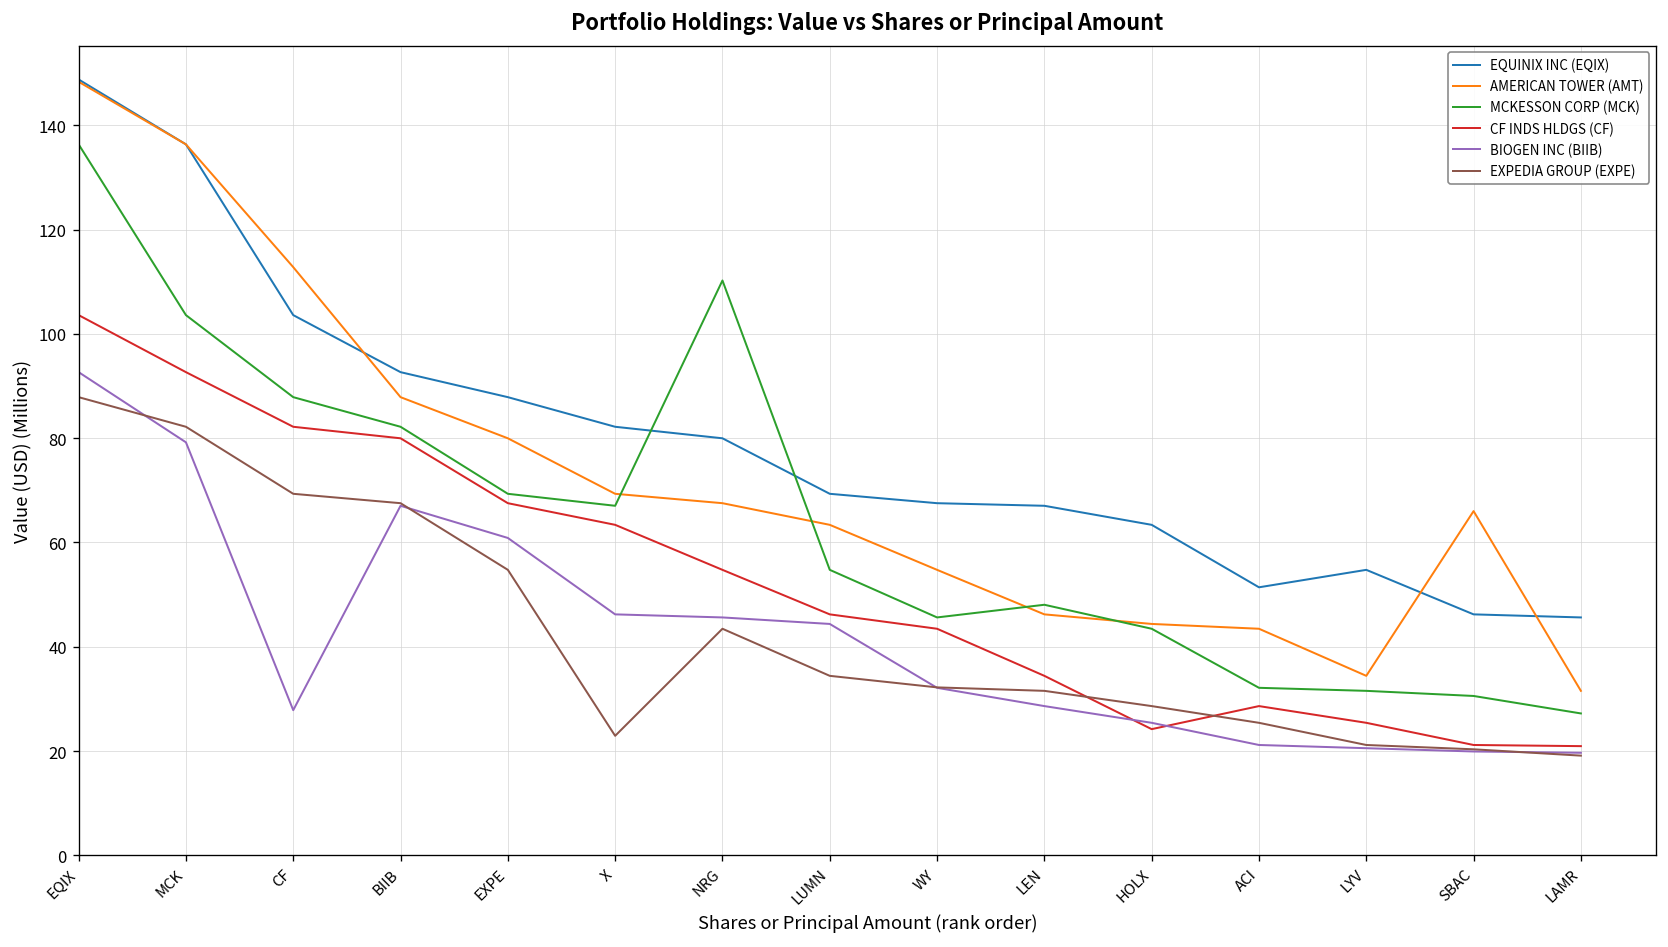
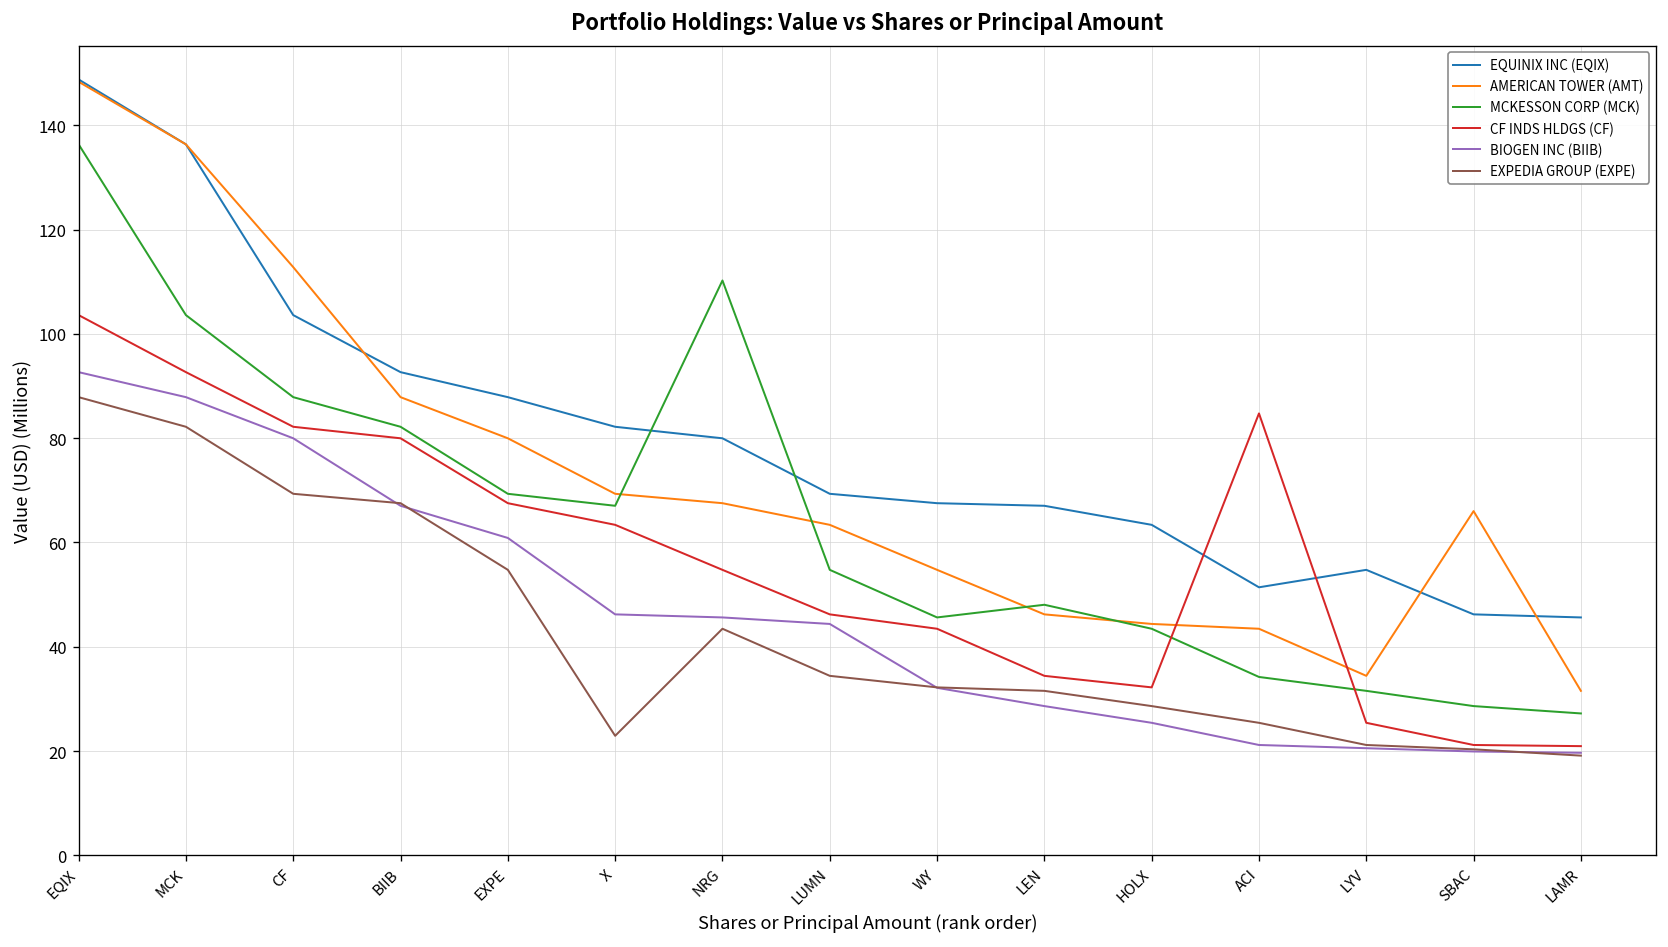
BIOGEN INC (BIIB), MCK: 79 -> 88
BIOGEN INC (BIIB), CF: 28 -> 80
CF INDS HLDGS (CF), HOLX: 24 -> 32
MCKESSON CORP (MCK), ACI: 32 -> 34
CF INDS HLDGS (CF), ACI: 29 -> 85
MCKESSON CORP (MCK), SBAC: 31 -> 29
